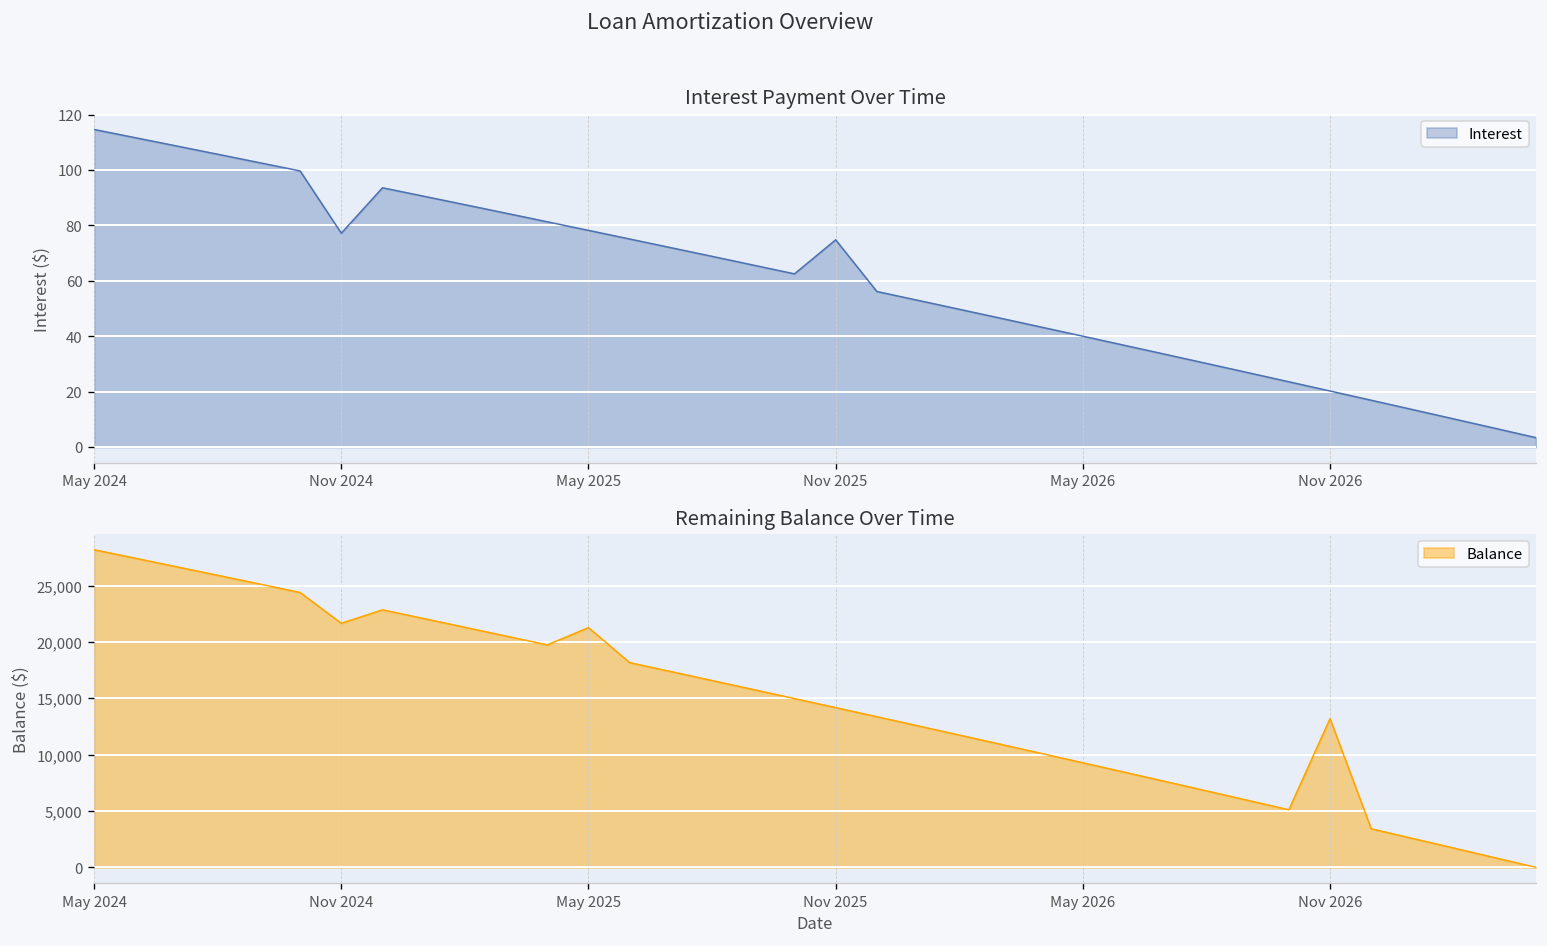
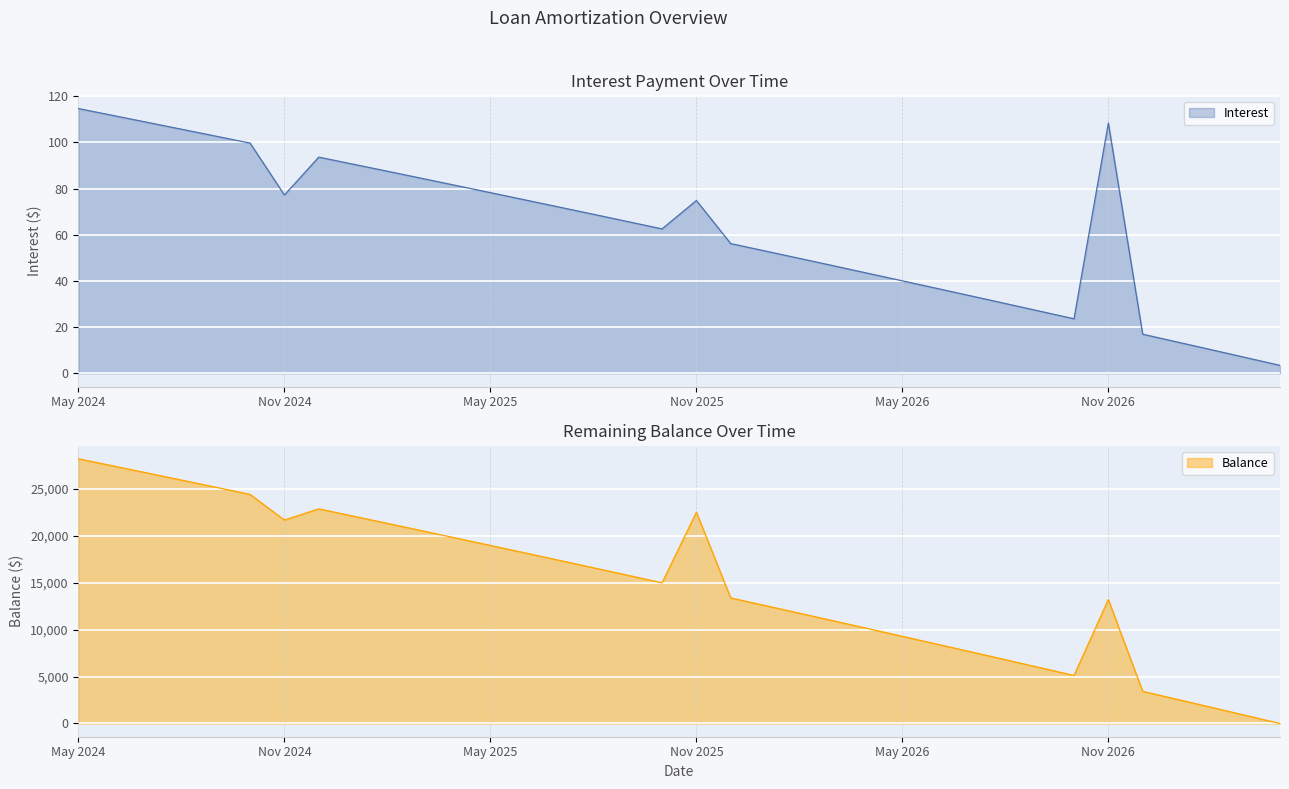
Interest Payment Over Time, Nov 2026: 20 -> 108
Remaining Balance Over Time, May 2025: 21,000 -> 19,000
Remaining Balance Over Time, Nov 2025: 14,000 -> 23,000
